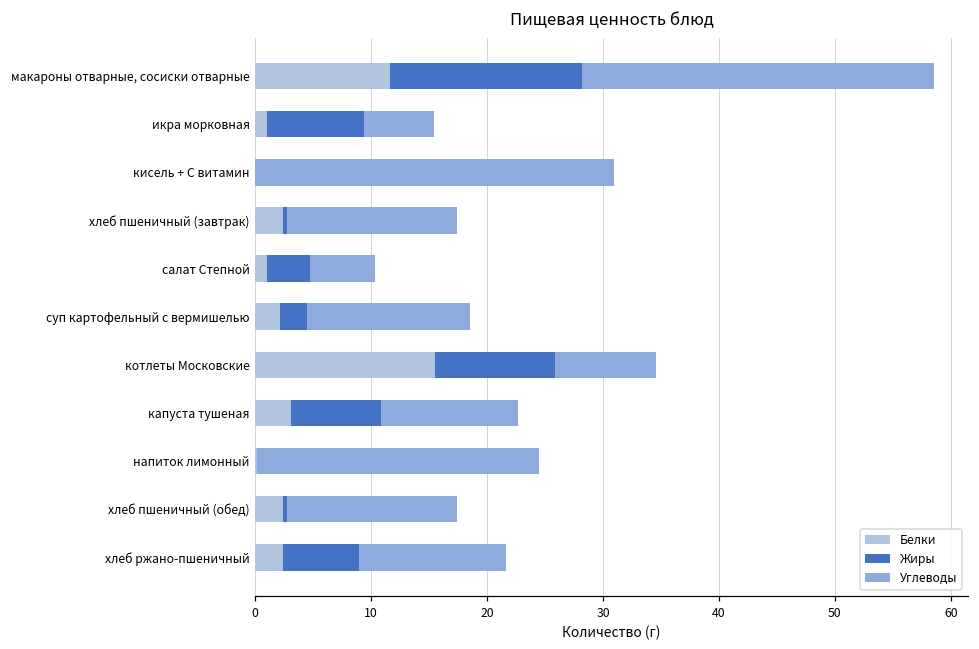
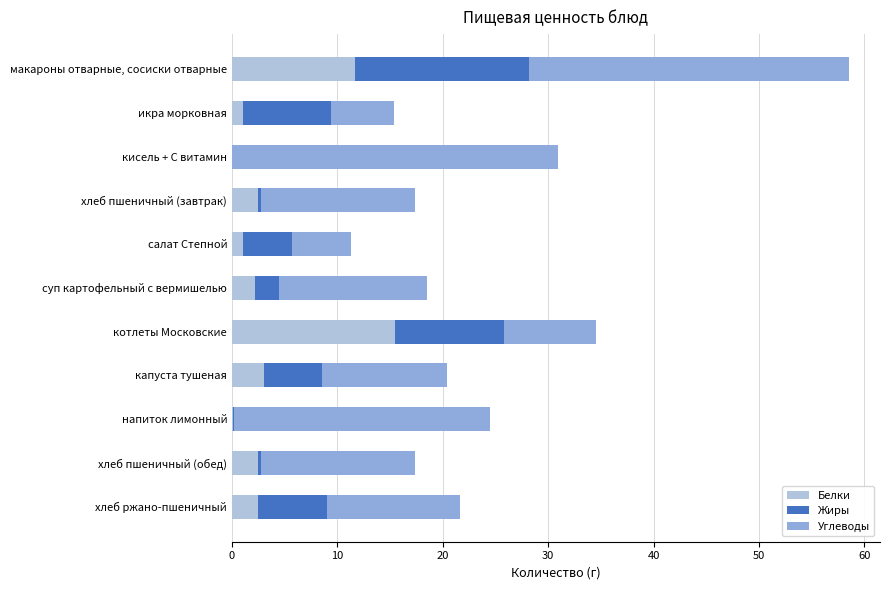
Жиры, салат Степной: 3.7 -> 4.7
Жиры, капуста тушеная: 7.8 -> 5.5
